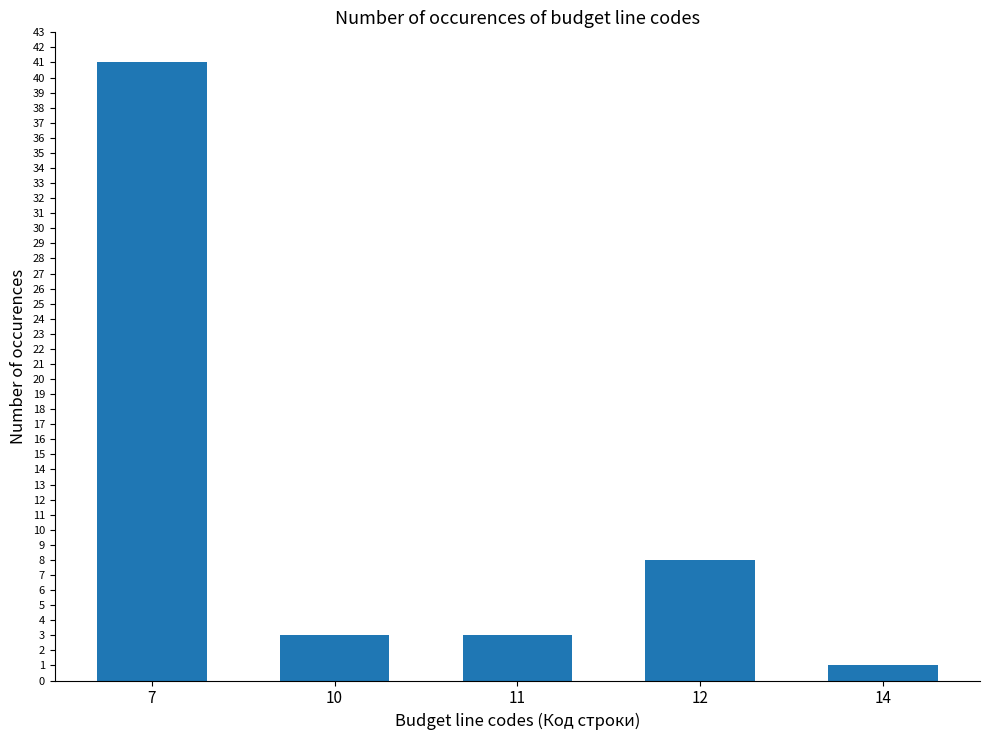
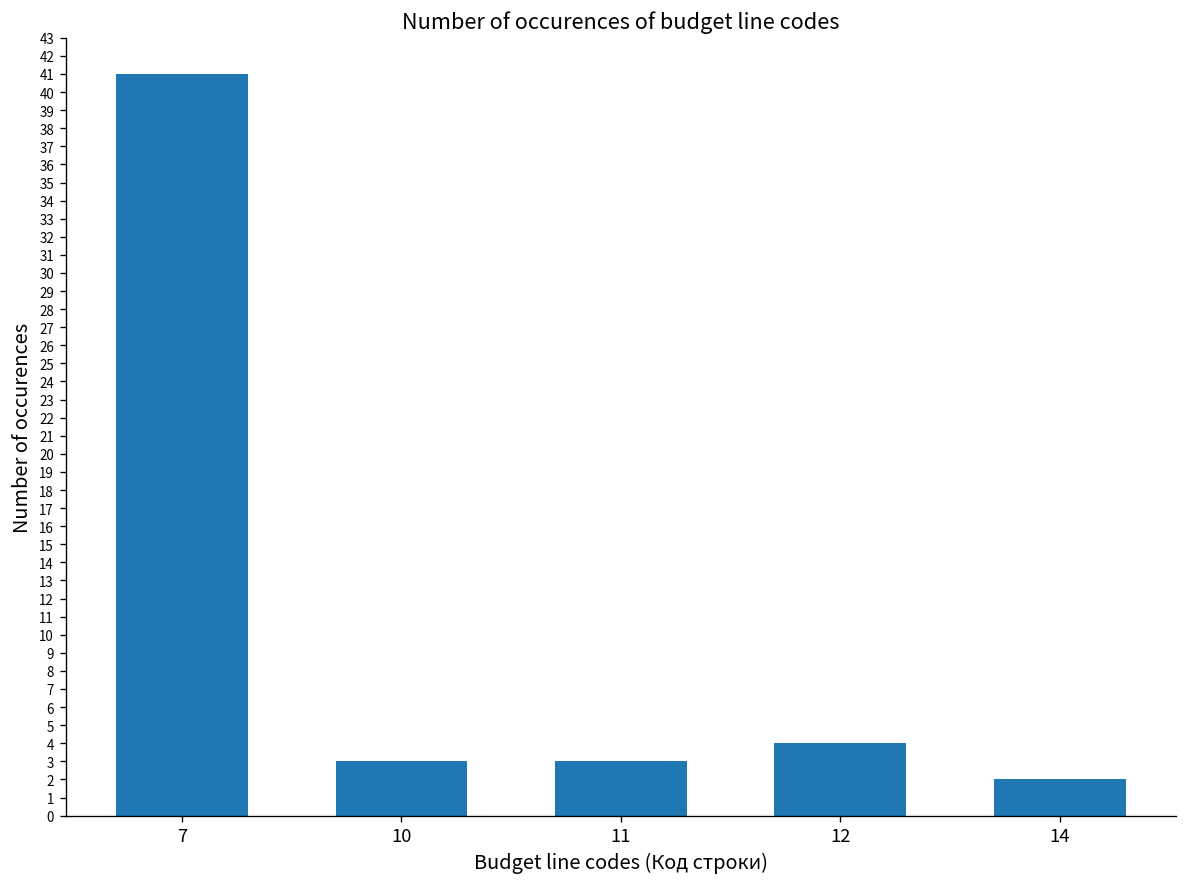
12: 8 -> 4
14: 1 -> 2
